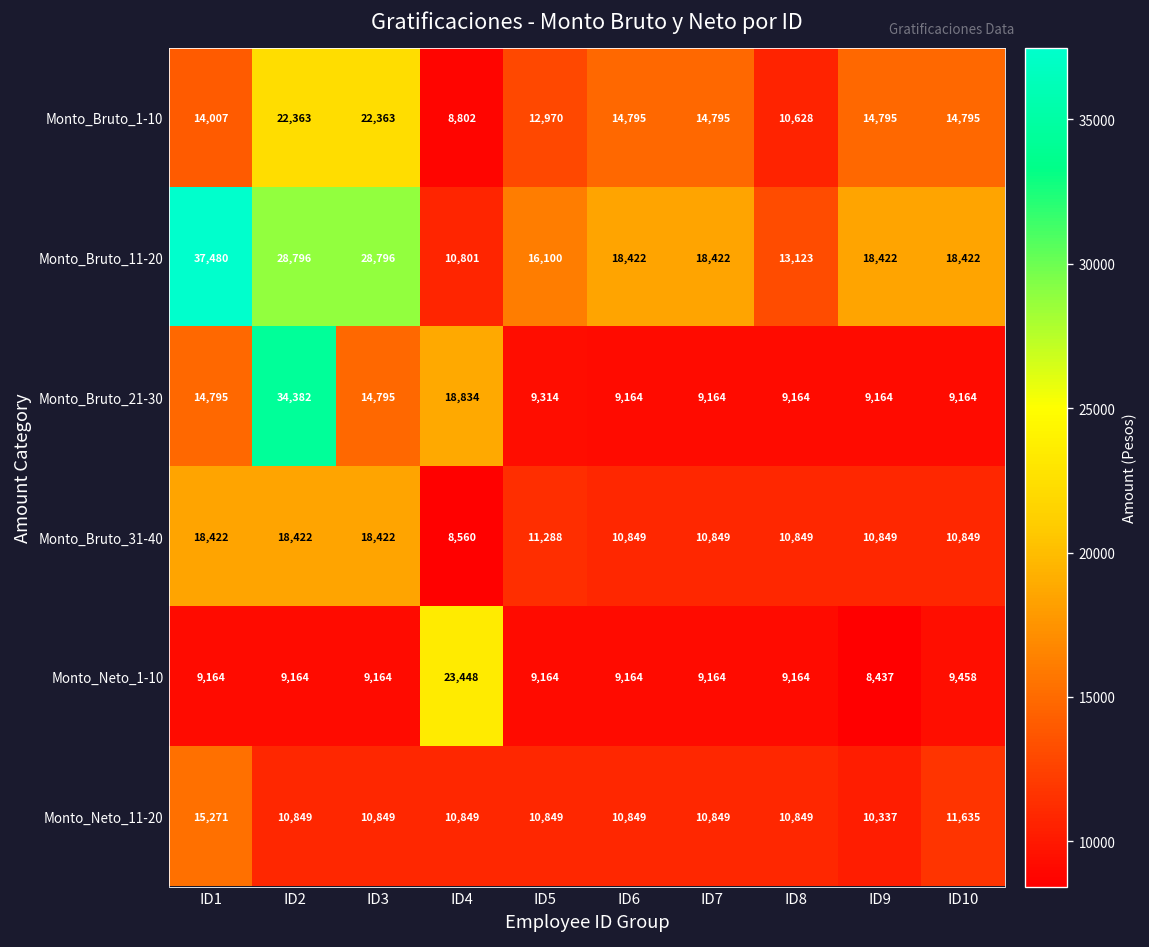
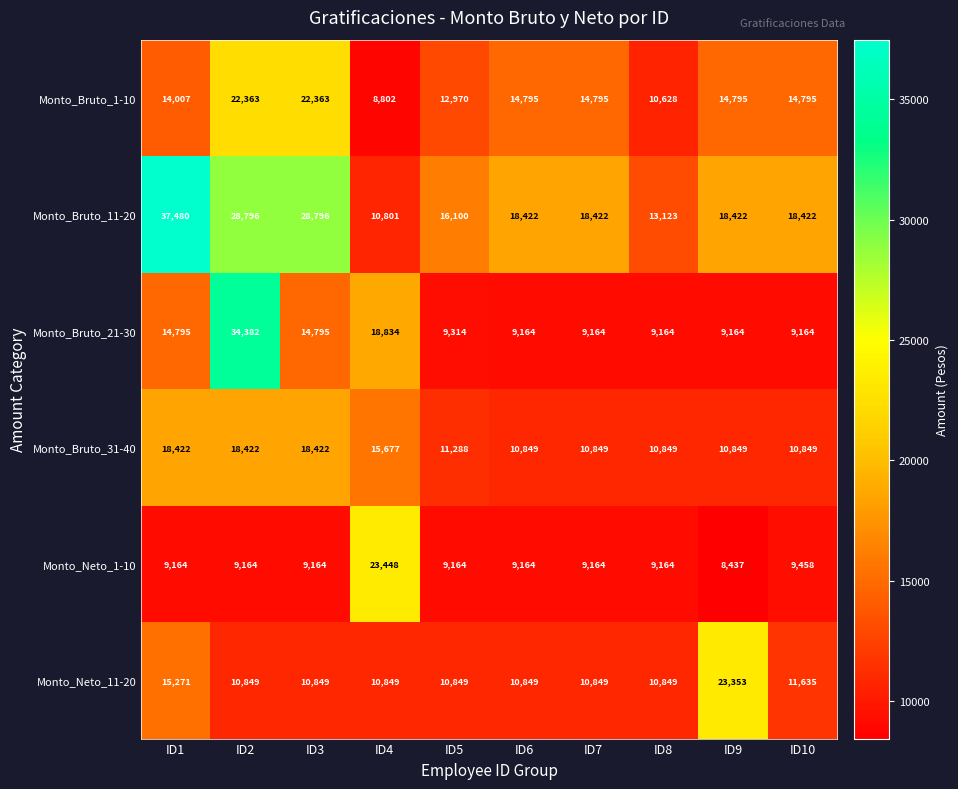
Monto_Bruto_31-40, ID4: 8,560 -> 15,677
Monto_Neto_11-20, ID9: 10,337 -> 23,353
